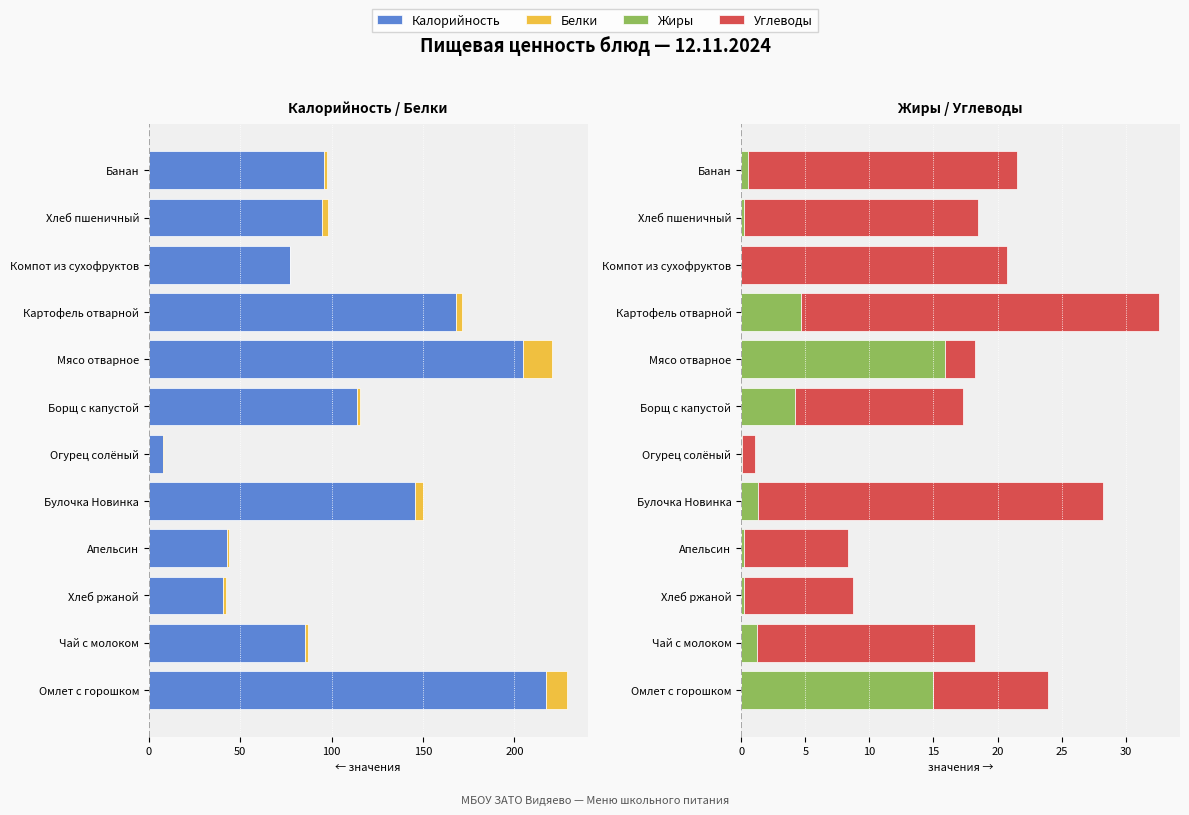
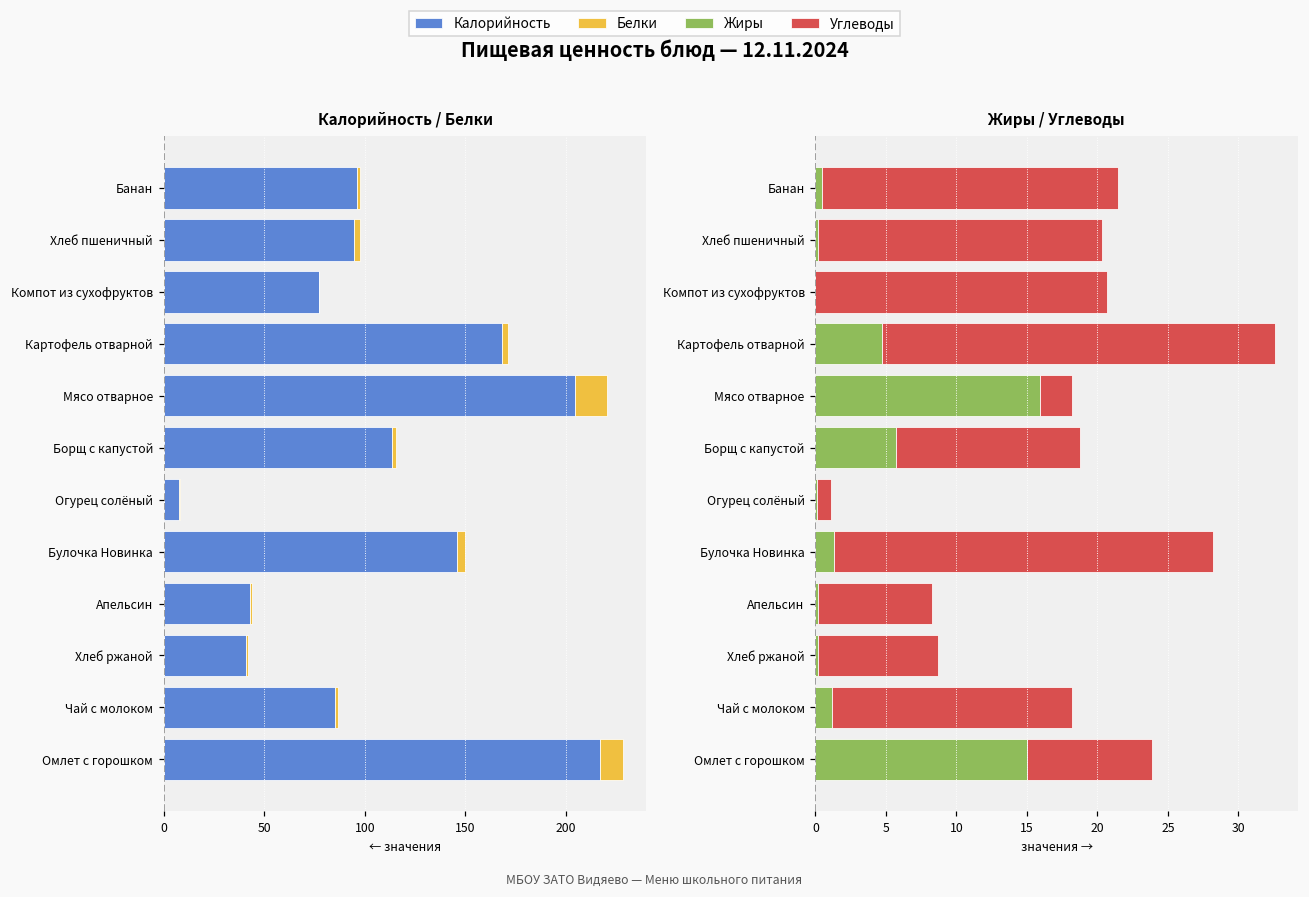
Жиры / Углеводы, Углеводы, Хлеб пшеничный: 18.3 -> 20.1
Жиры / Углеводы, Жиры, Борщ с капустой: 4.2 -> 5.7
